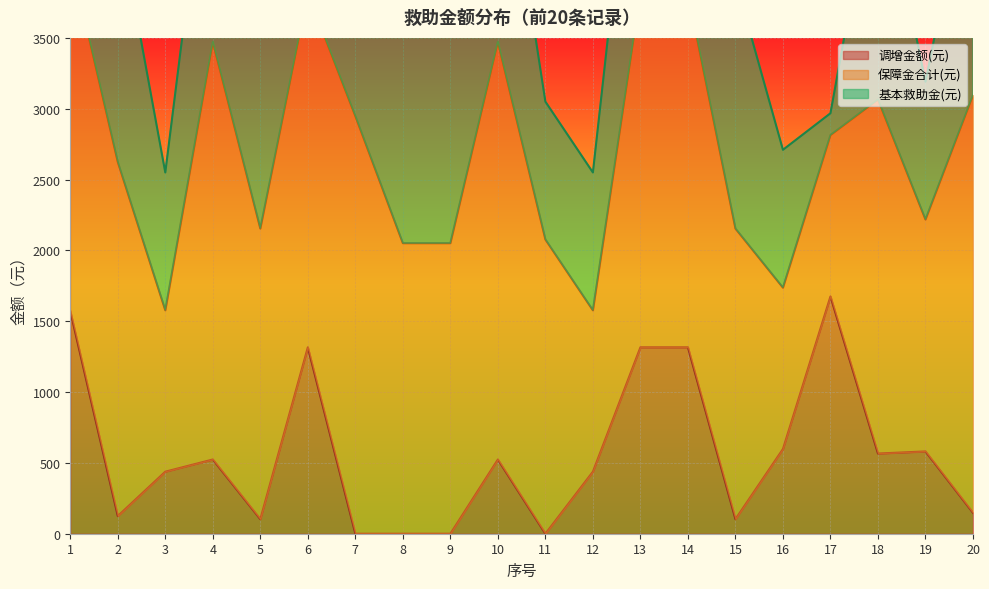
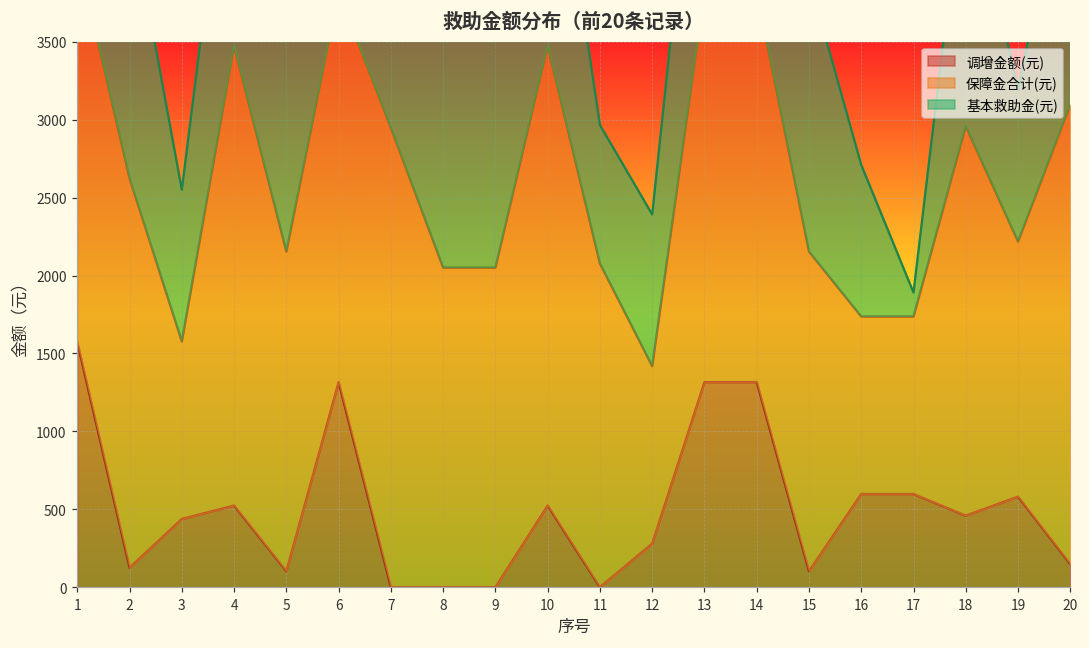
基本救助金(元), 11: 970 -> 890
调增金额(元), 12: 440 -> 280
调增金额(元), 17: 1680 -> 600
调增金额(元), 18: 570 -> 460
